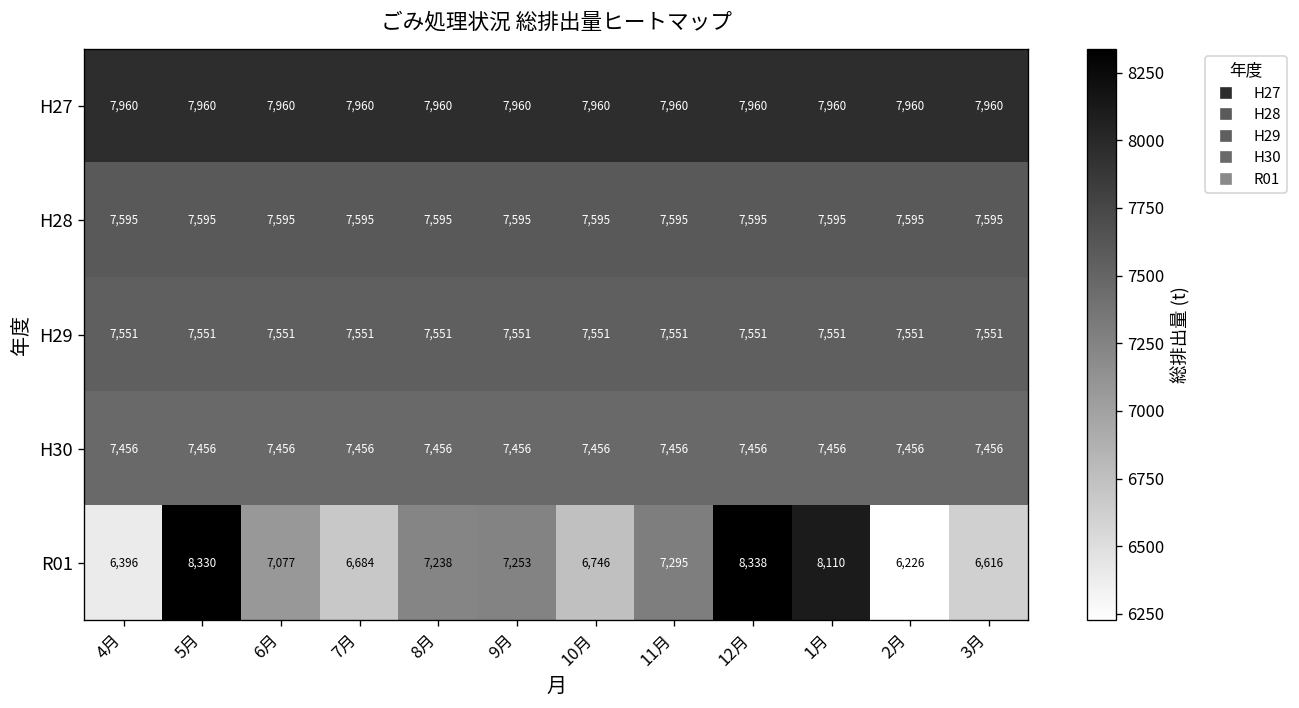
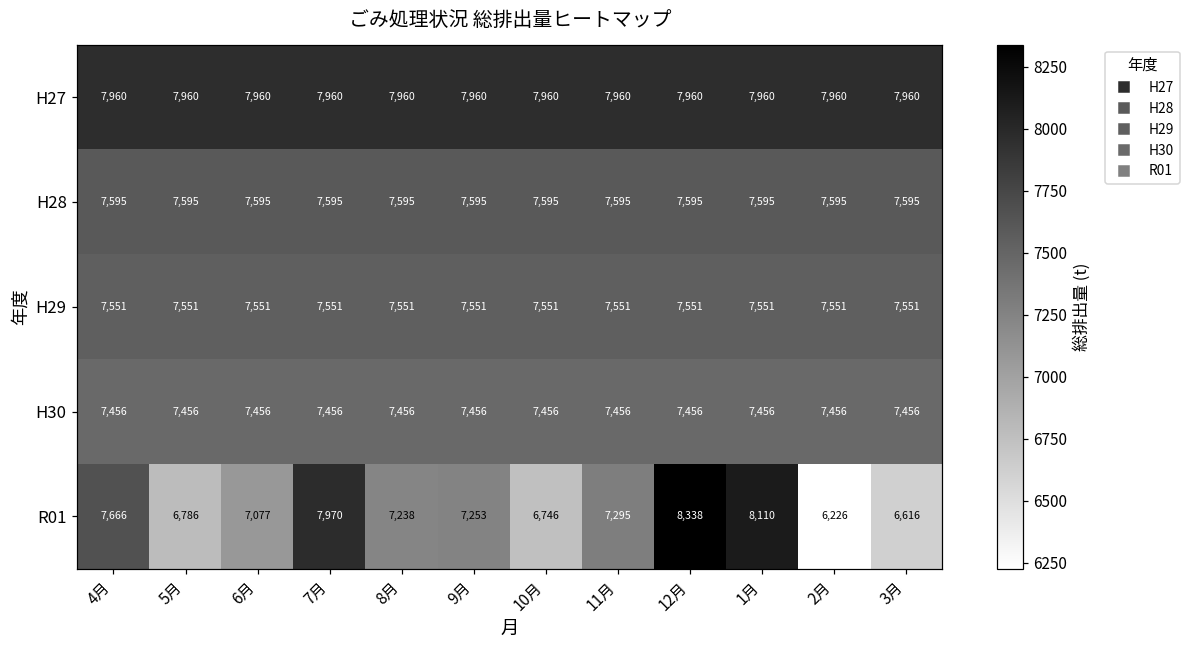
R01, 4月: 6,396 -> 7,666
R01, 5月: 8,330 -> 6,786
R01, 7月: 6,684 -> 7,970
